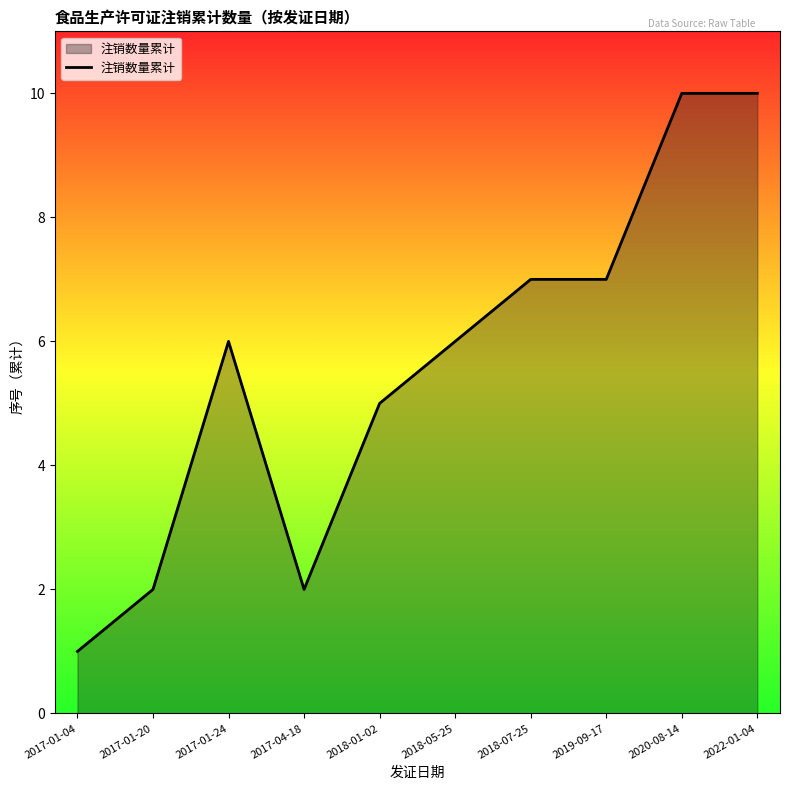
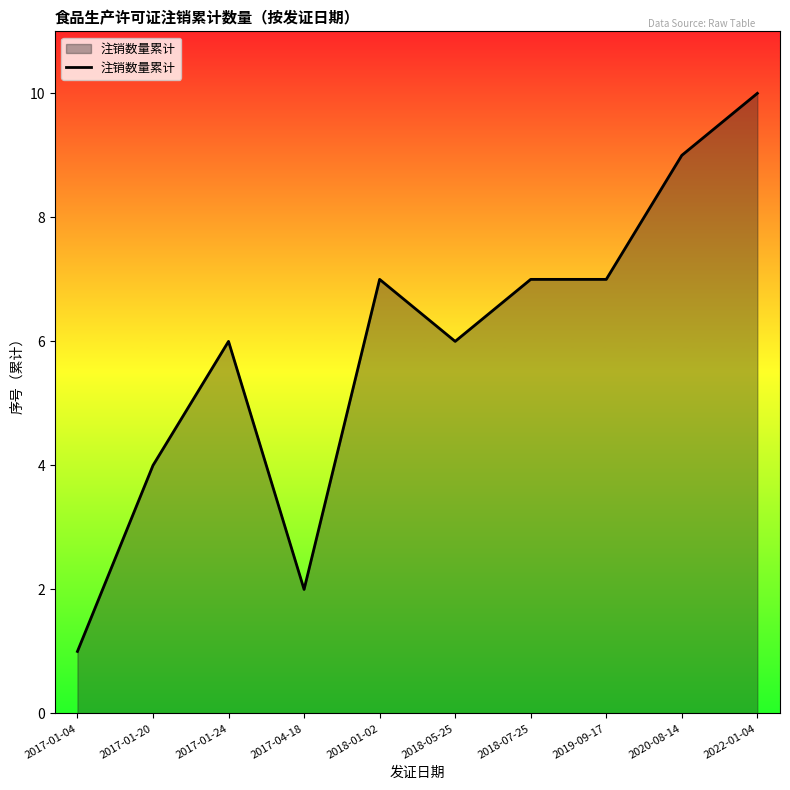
2017-01-20: 2 -> 4
2018-01-02: 5 -> 7
2020-08-14: 10 -> 9
